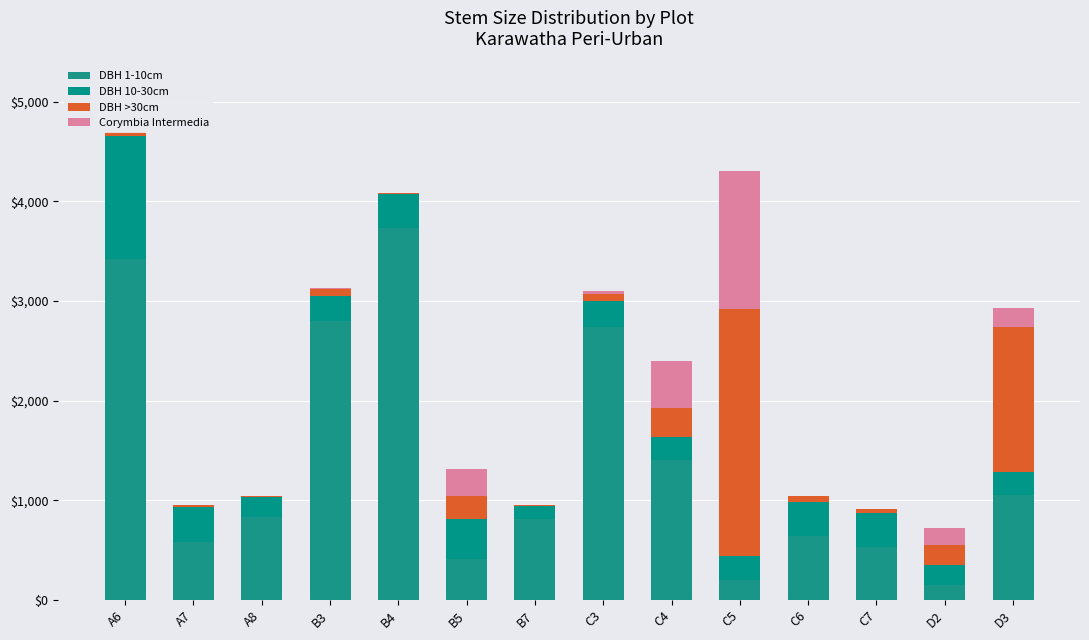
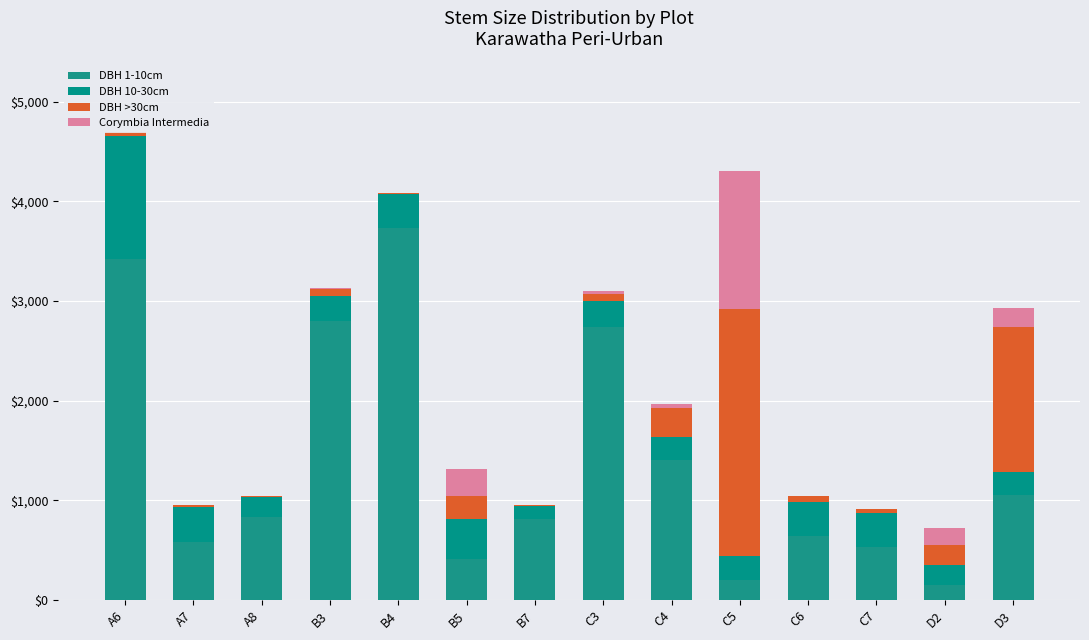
Corymbia Intermedia, C4: $500 -> $0
